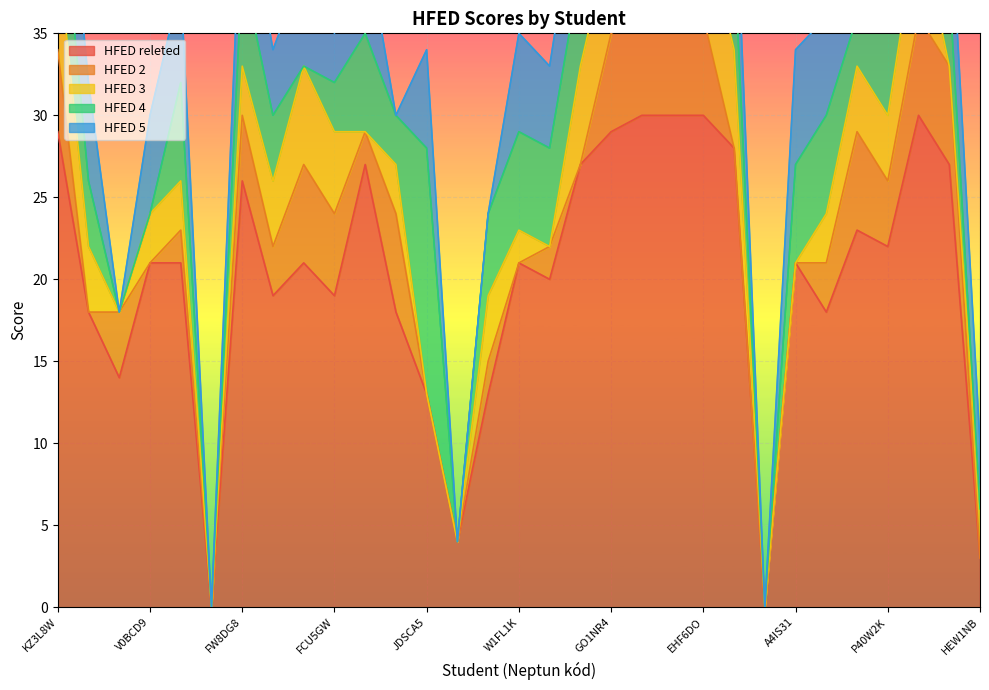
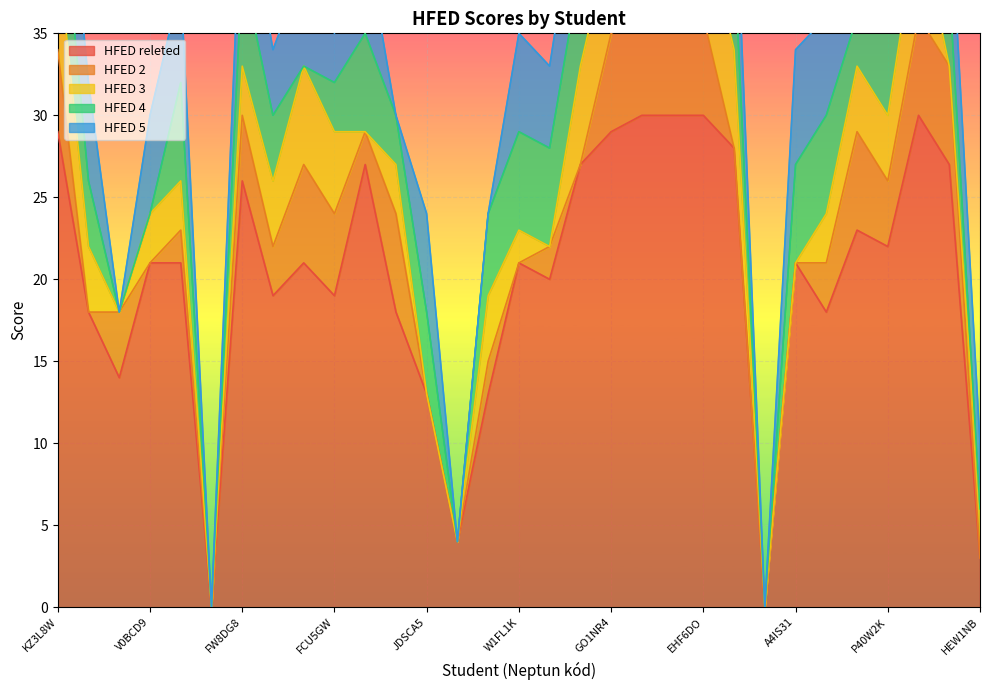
HFED 4, JDSCA5: 15 -> 5
